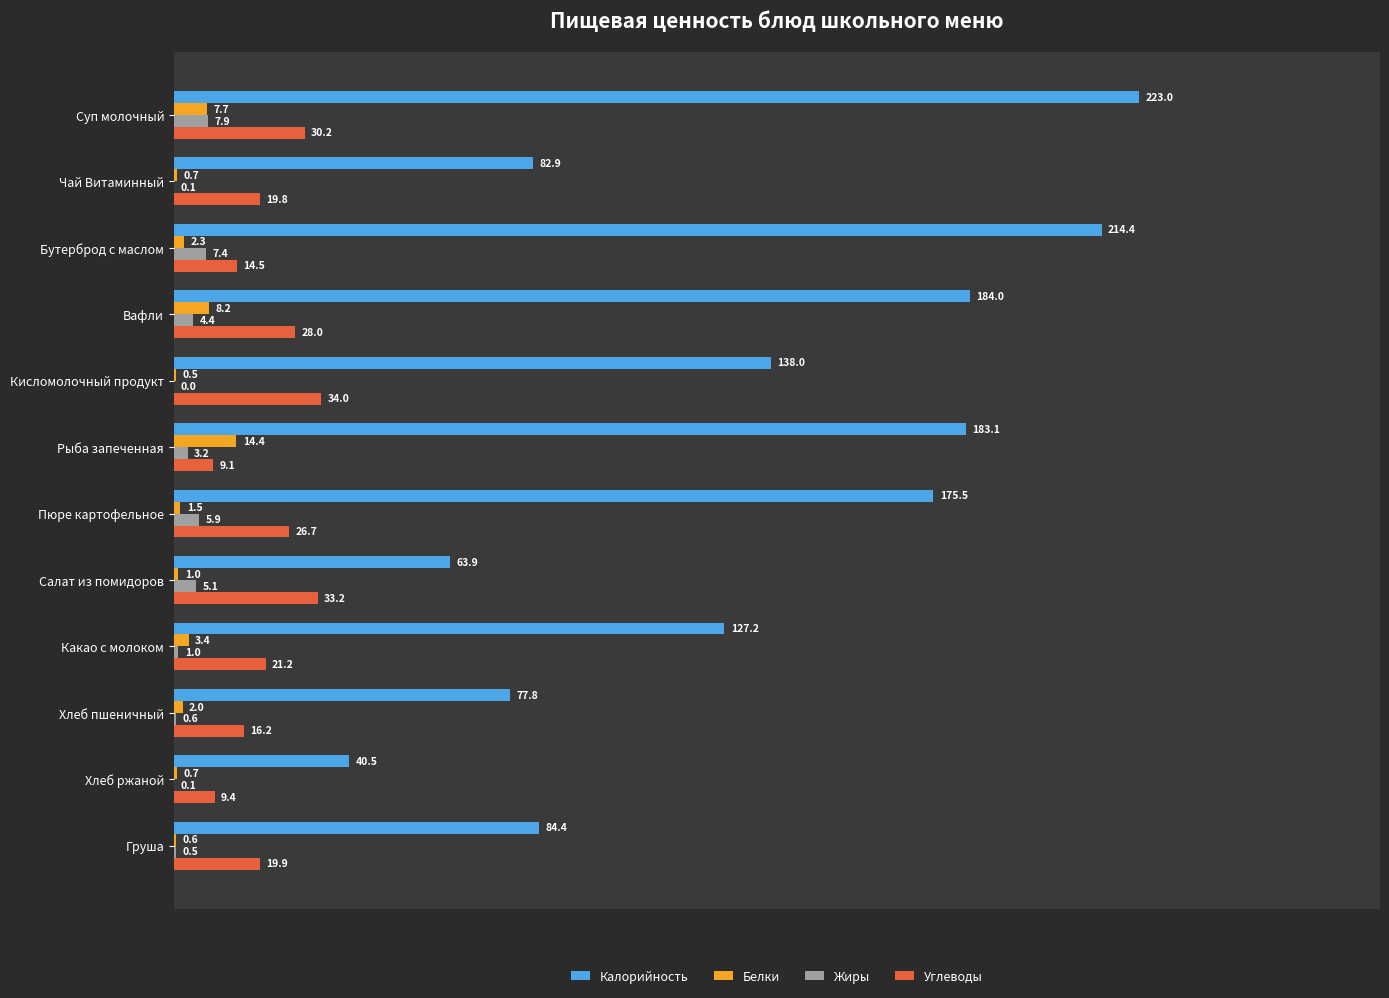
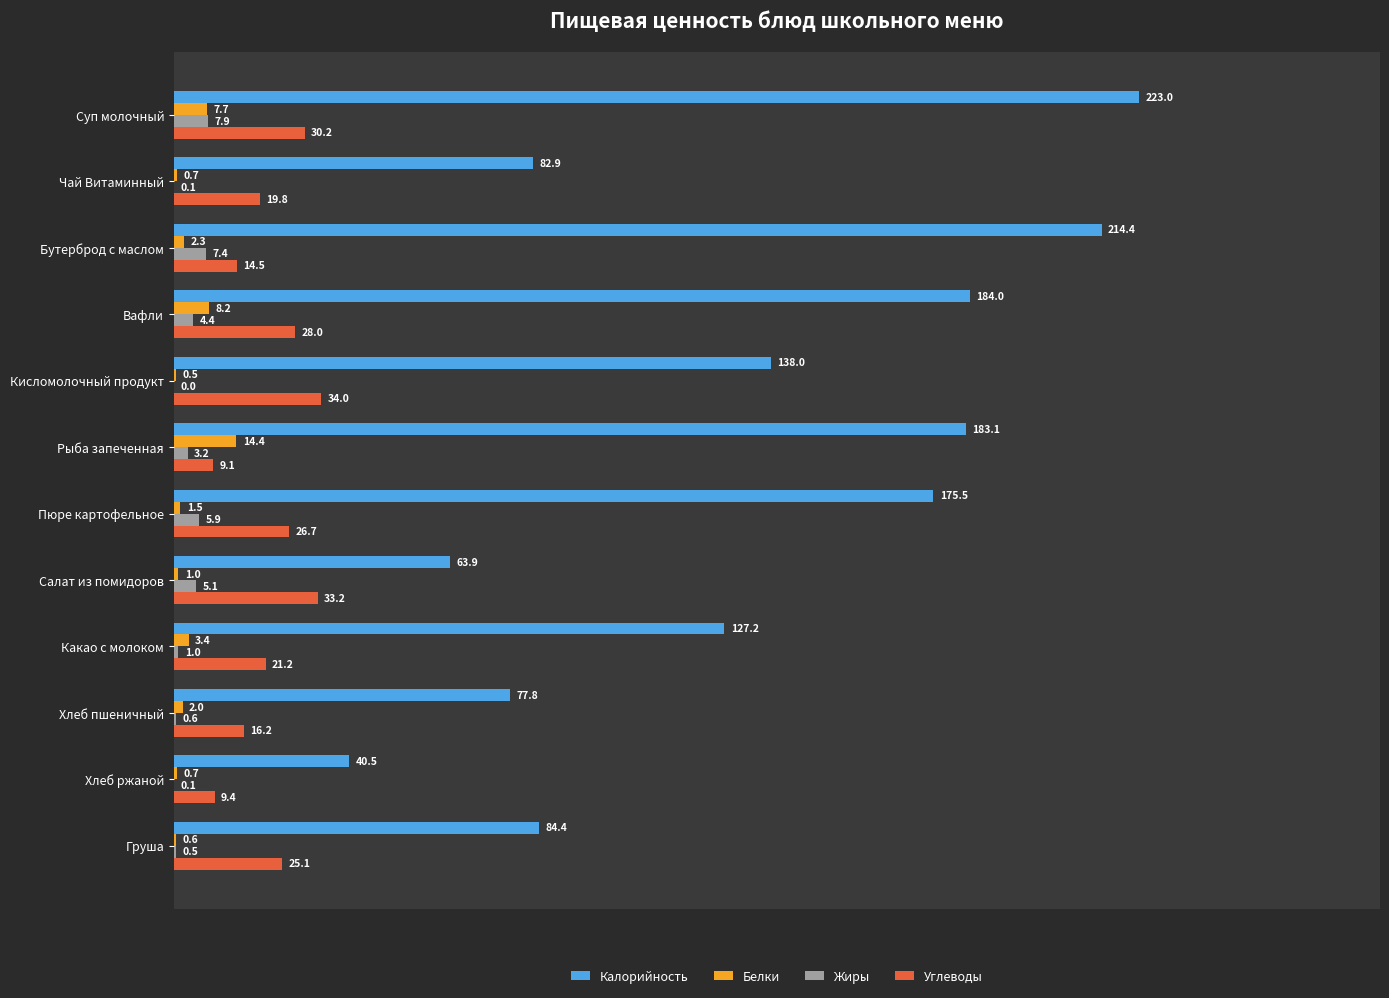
Углеводы, Груша: 19.9 -> 25.1
